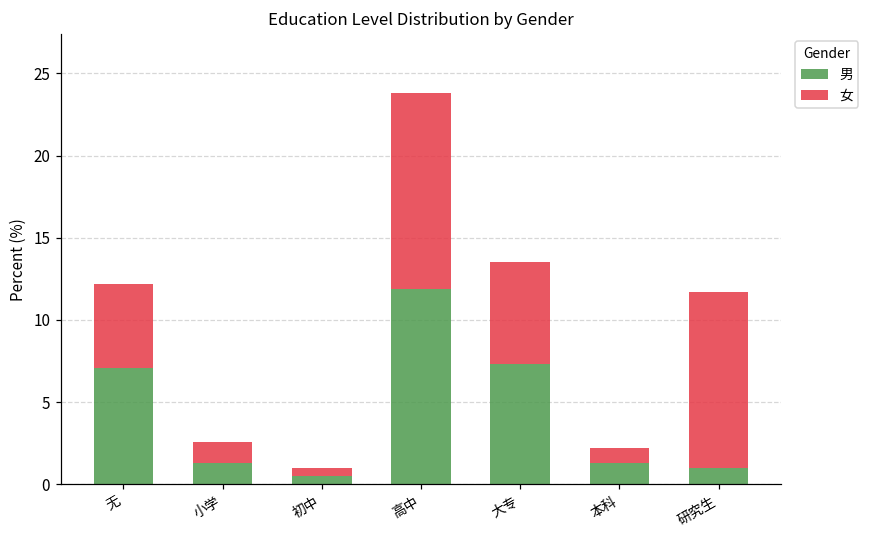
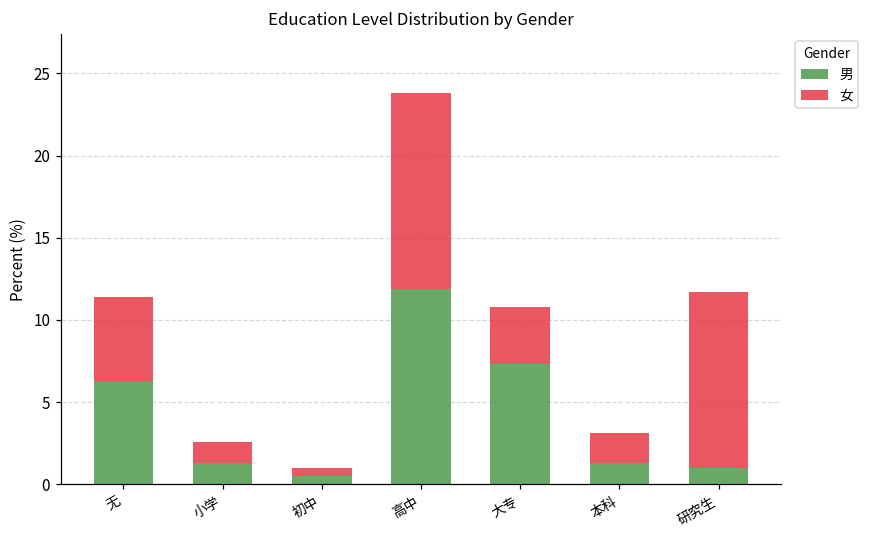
男, 无: 7.1 -> 6.3
女, 大专: 6.2 -> 3.5
女, 本科: 0.9 -> 1.8
